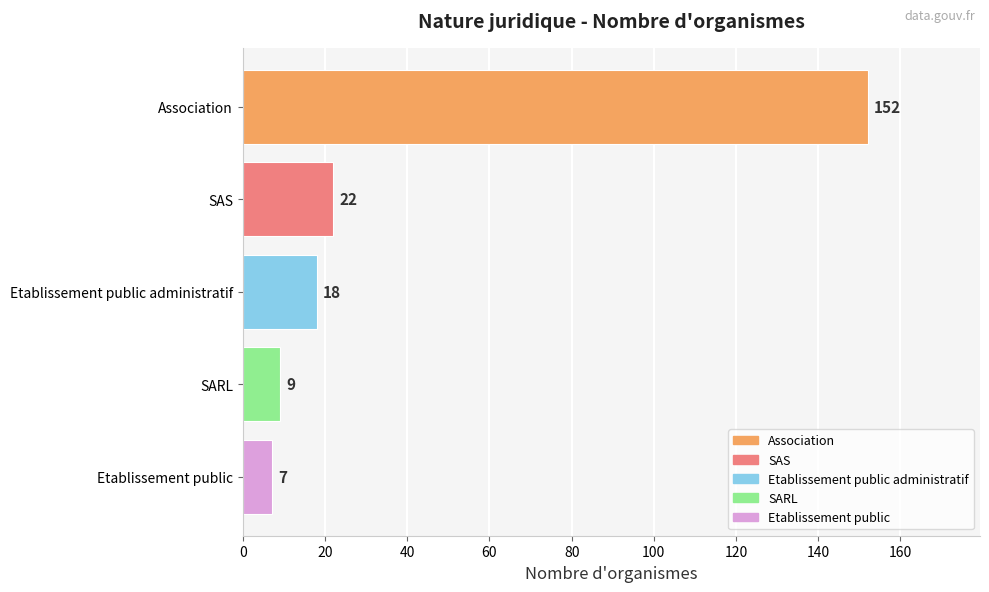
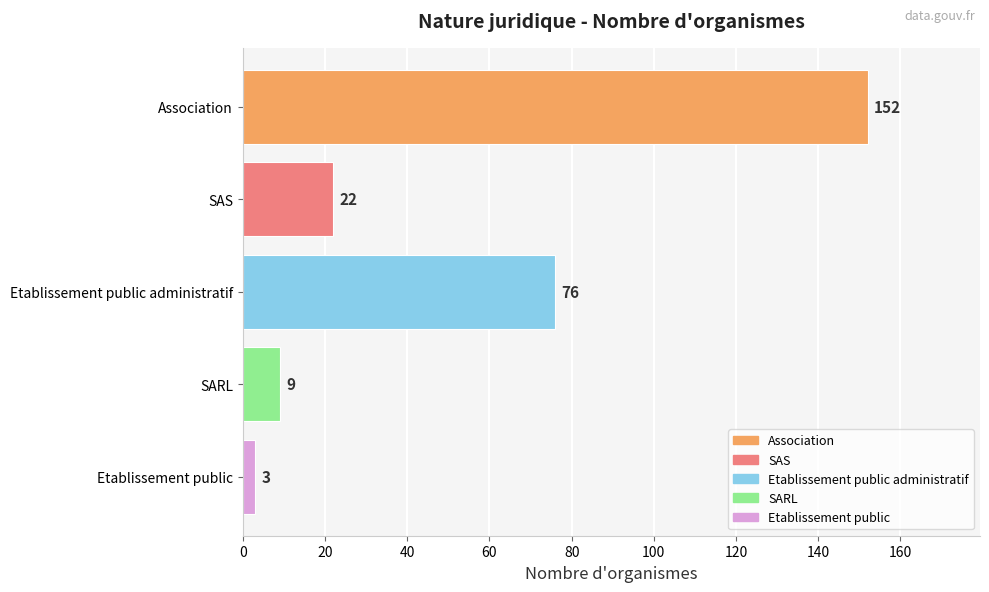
Etablissement public administratif: 18 -> 76
Etablissement public: 7 -> 3
